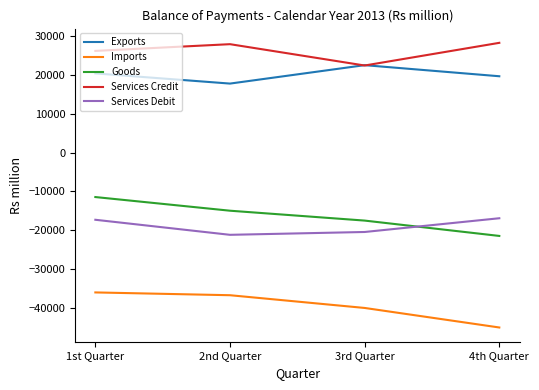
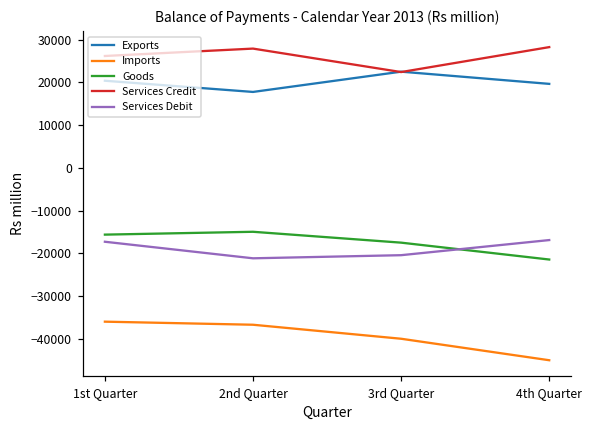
Goods, 1st Quarter: -11000 -> -16000
